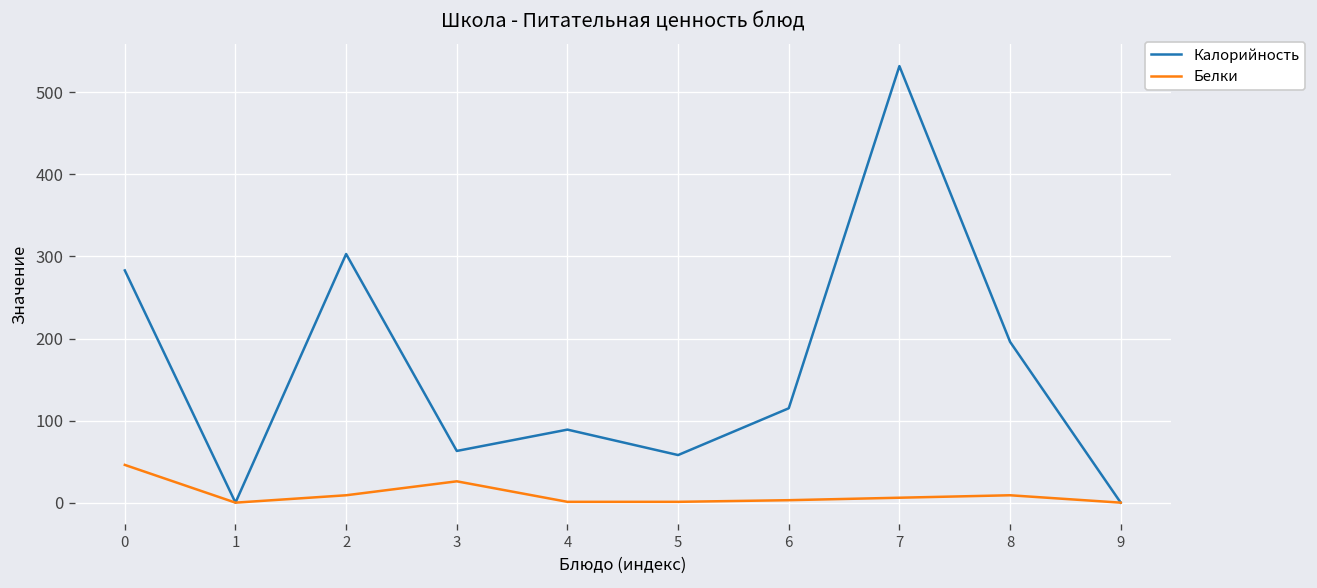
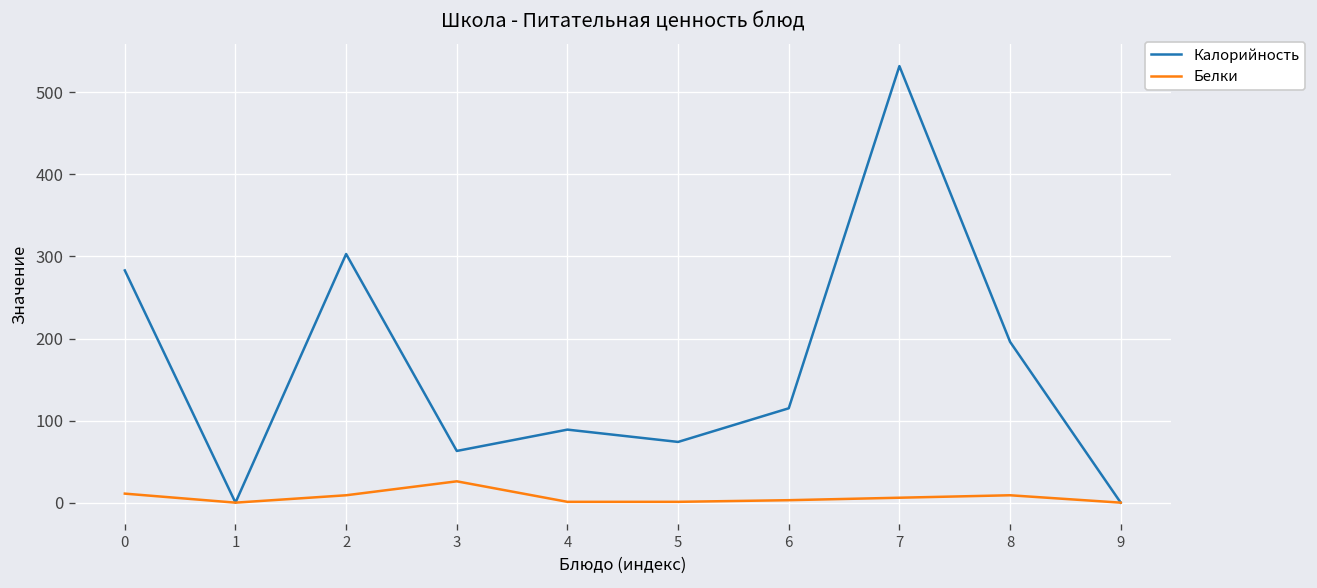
Белки, 0: 50 -> 10
Калорийность, 5: 60 -> 70
